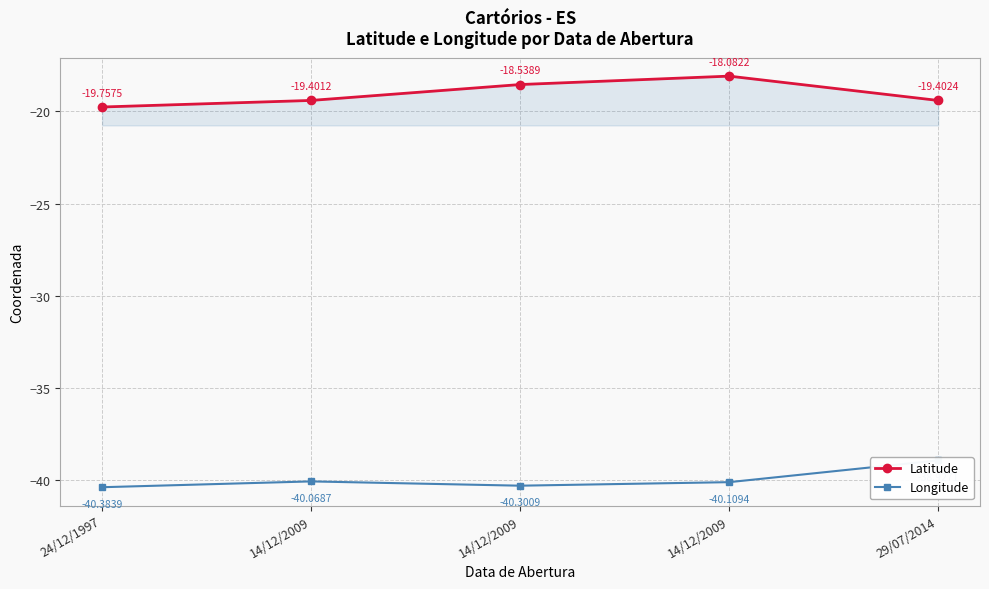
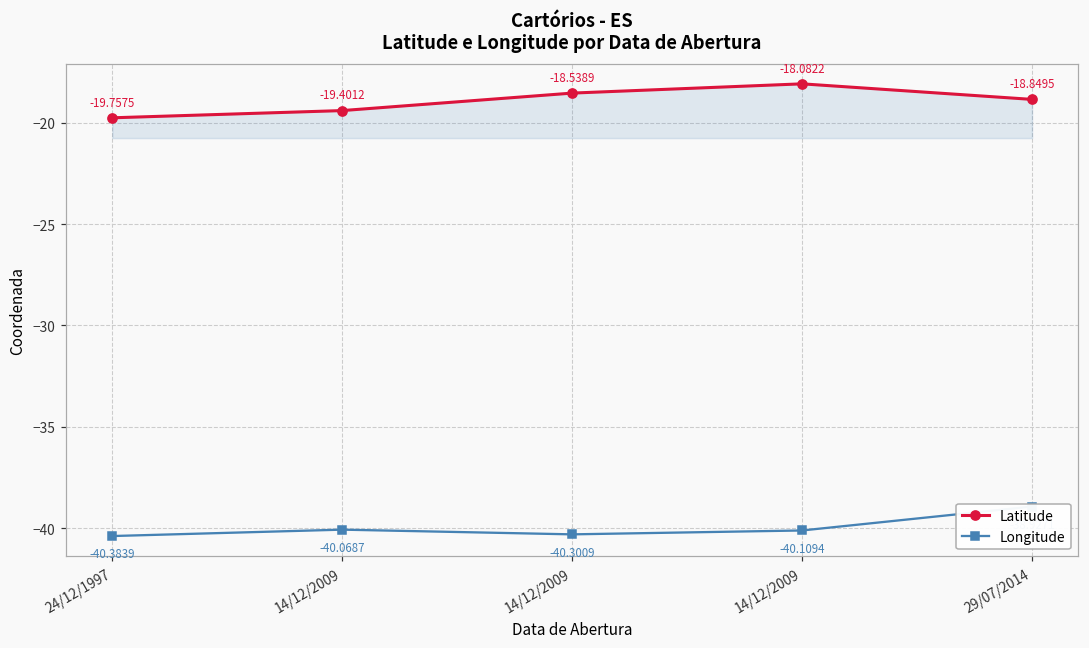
Latitude, 29/07/2014: -19.4024 -> -18.8495
